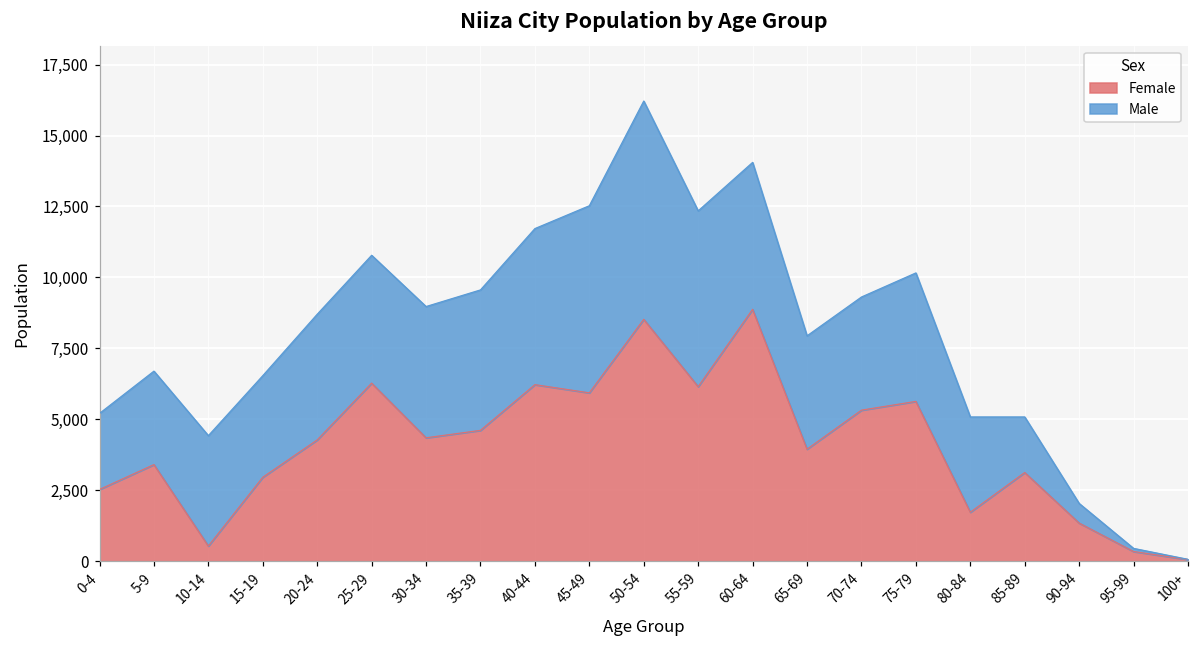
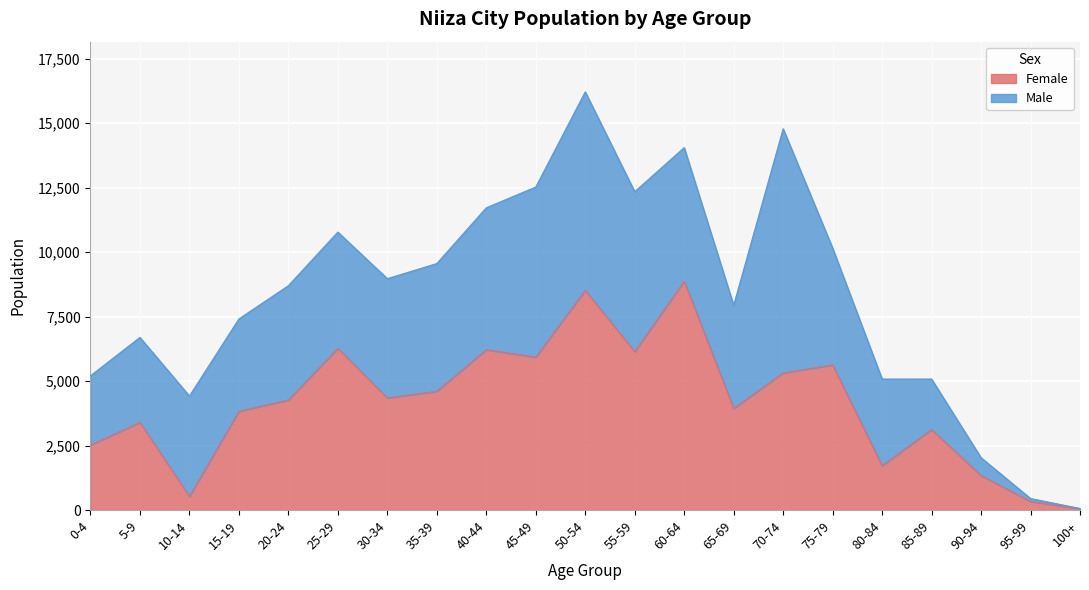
Female, 15-19: 3,000 -> 3,800
Male, 70-74: 4,000 -> 9,500
